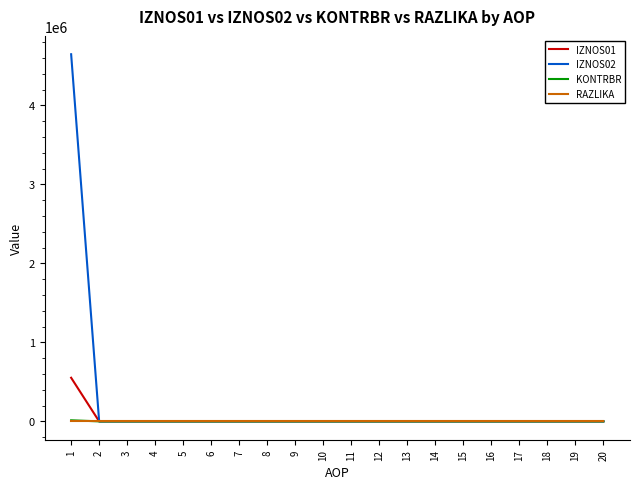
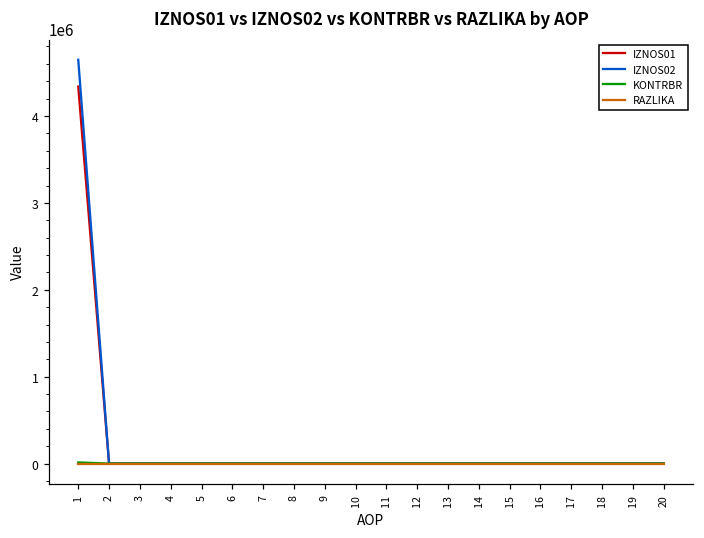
IZNOS01, 1: 600000 -> 4300000
